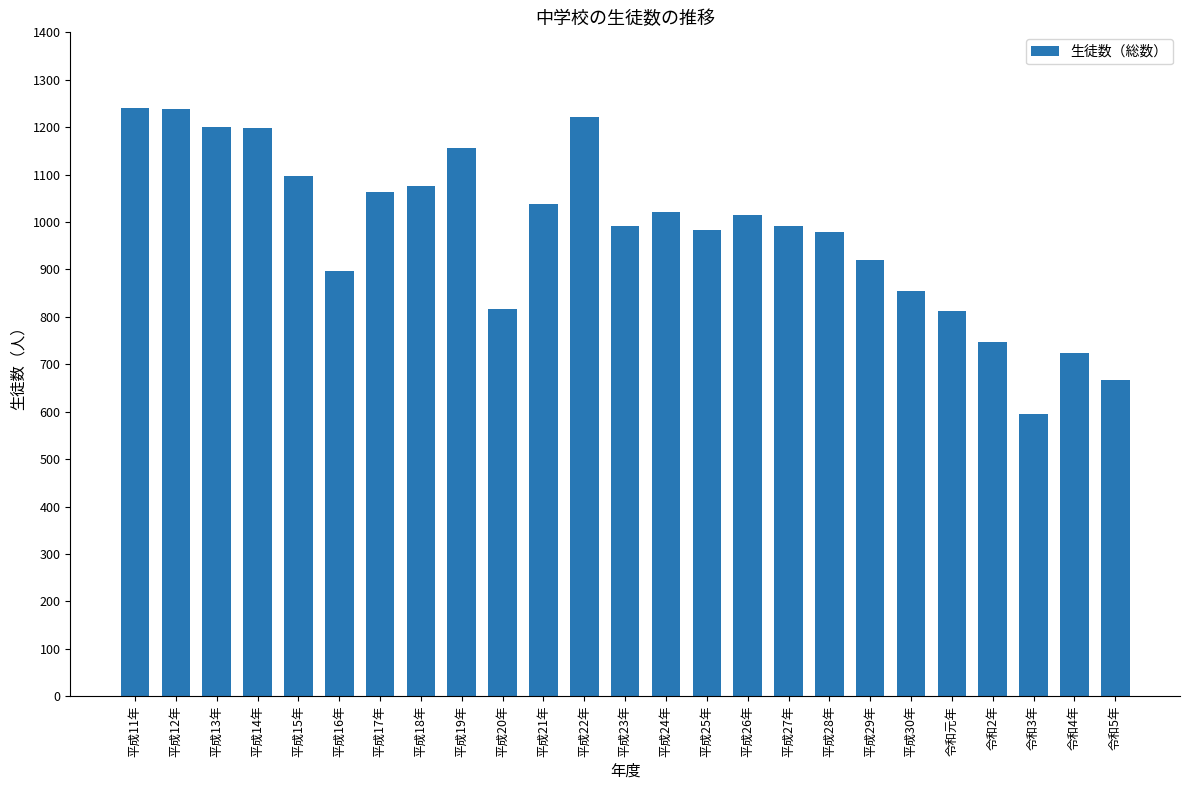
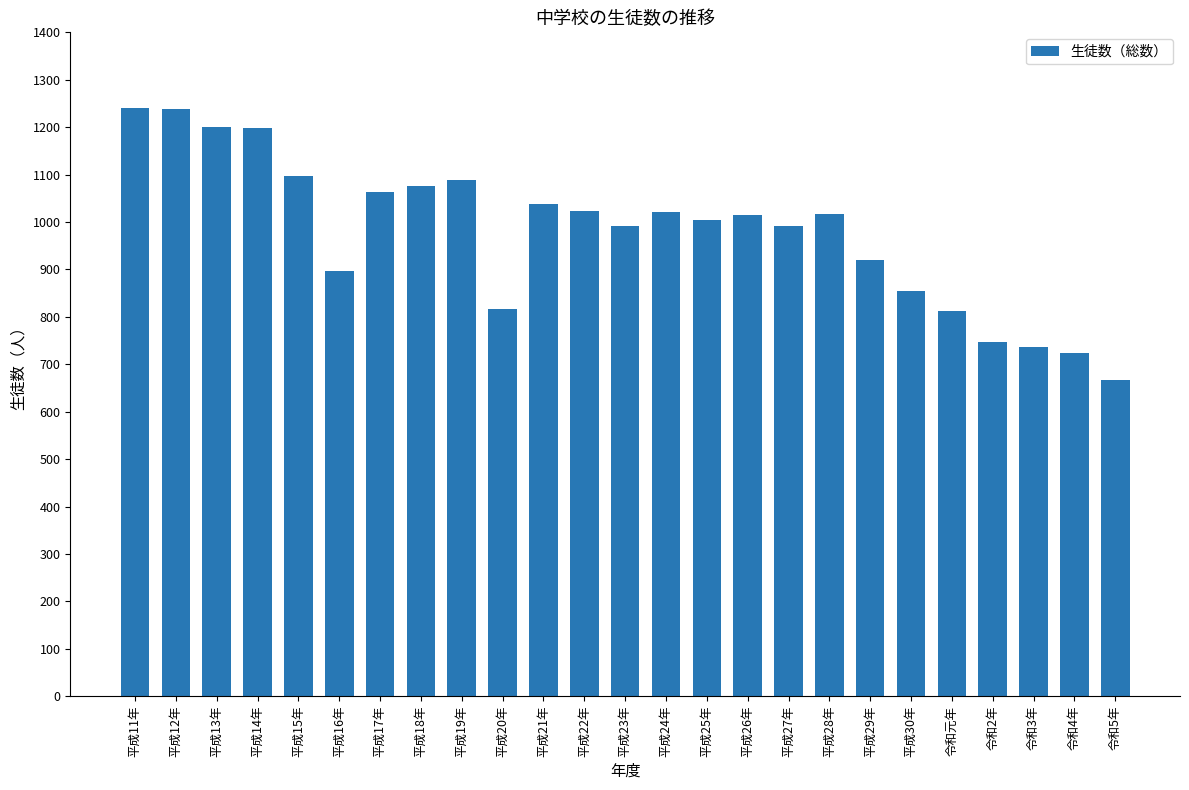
平成19年: 1160 -> 1090
平成22年: 1220 -> 1020
平成25年: 980 -> 1010
平成28年: 980 -> 1020
令和3年: 600 -> 740
